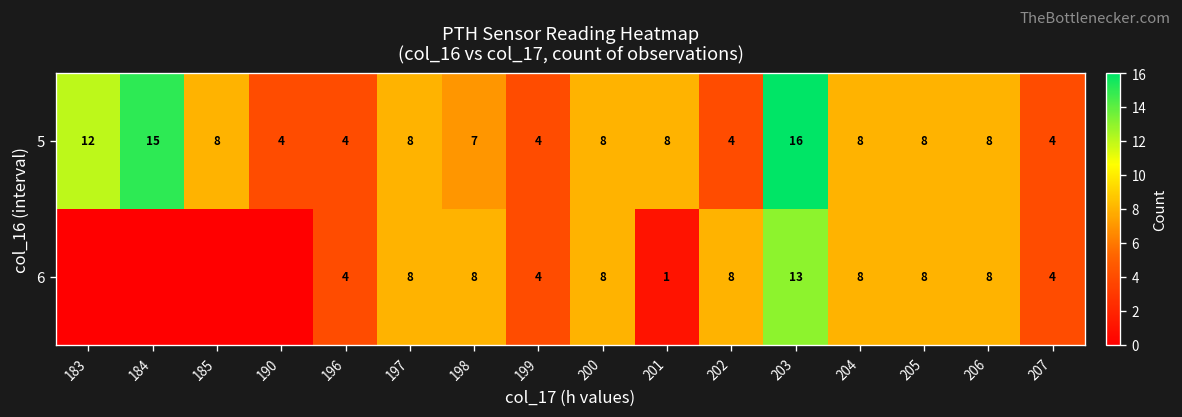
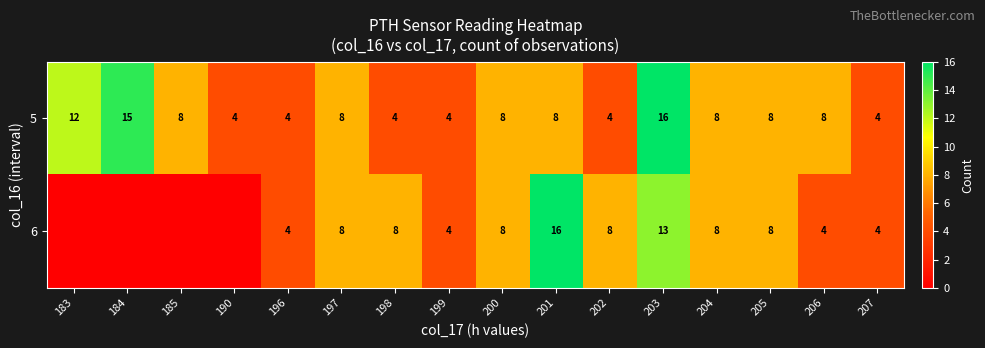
5, 198: 7 -> 4
6, 201: 1 -> 16
6, 206: 8 -> 4
